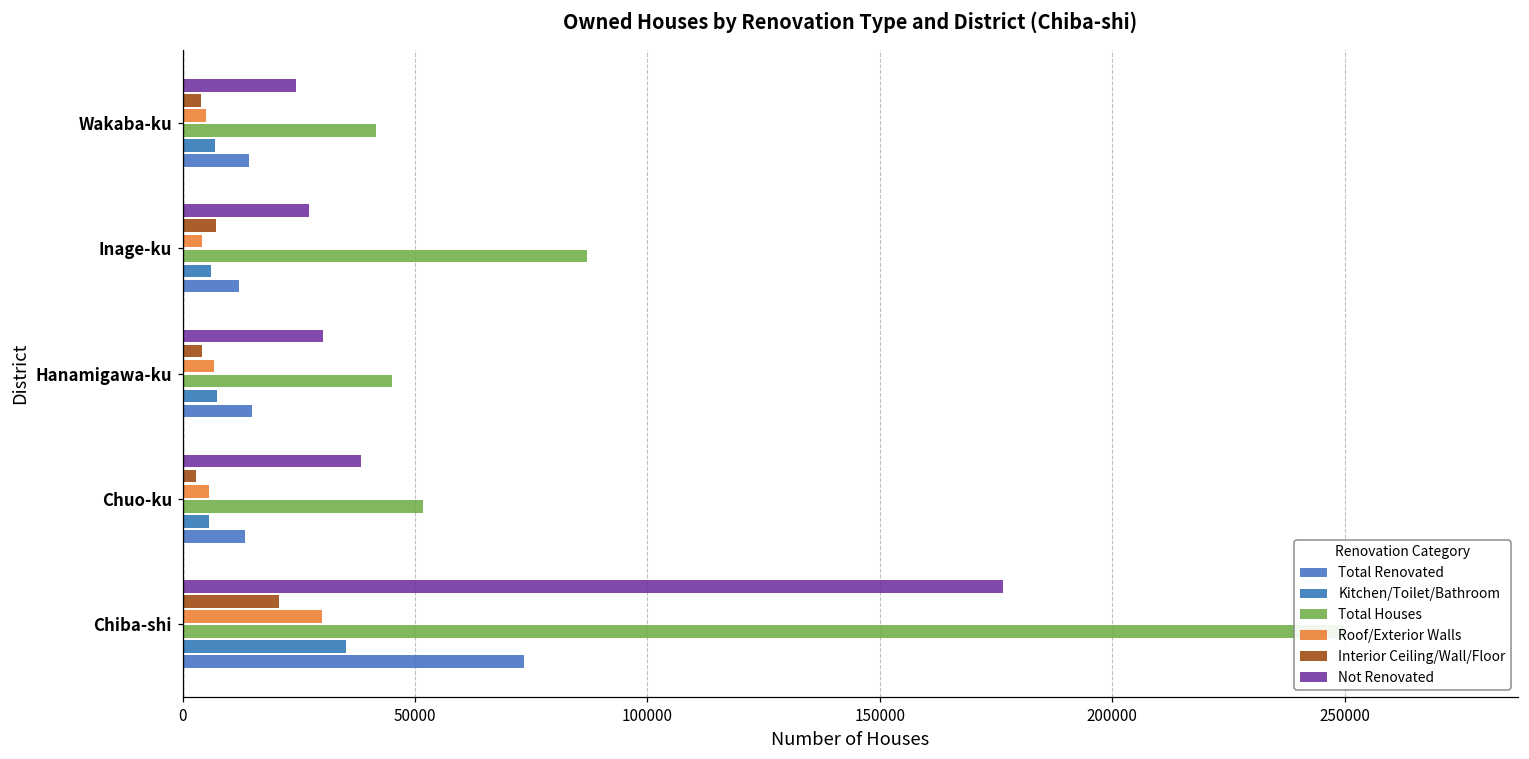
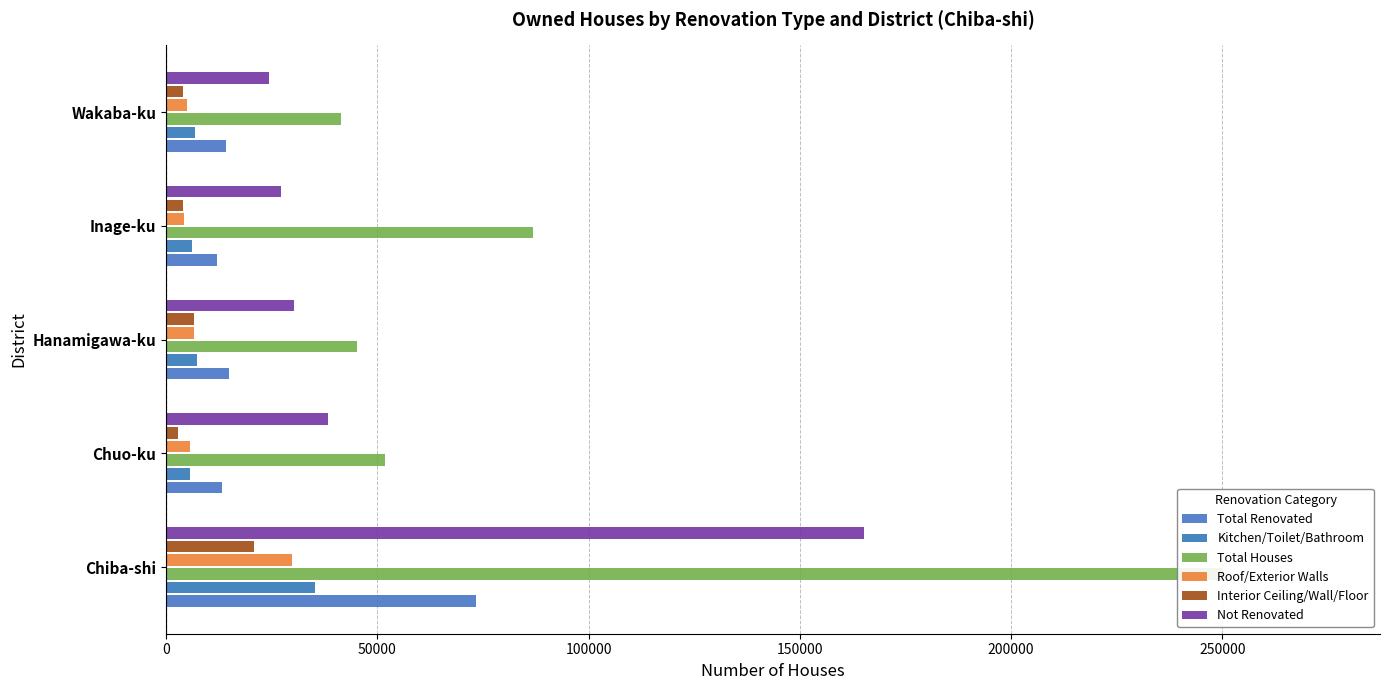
Interior Ceiling/Wall/Floor, Inage-ku: 7000 -> 4000
Interior Ceiling/Wall/Floor, Hanamigawa-ku: 4000 -> 7000
Not Renovated, Chiba-shi: 176000 -> 165000
